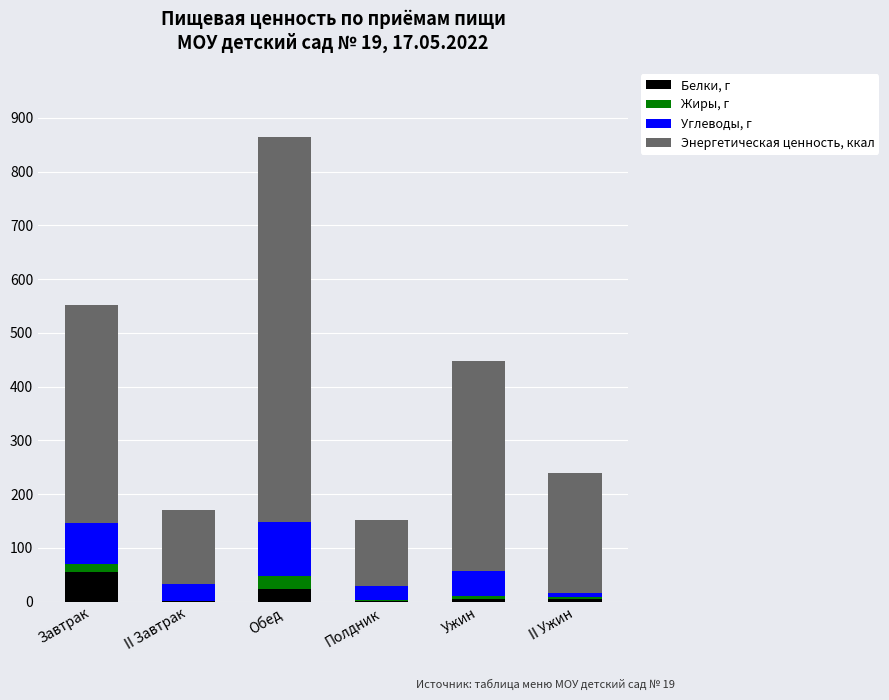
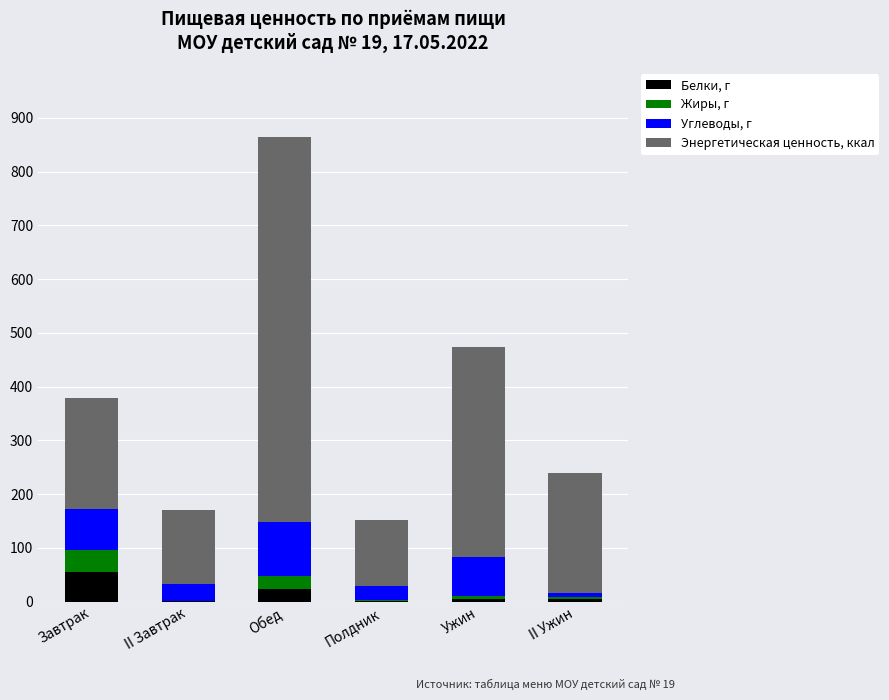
Жиры, г, Завтрак: 10 -> 40
Энергетическая ценность, ккал, Завтрак: 400 -> 210
Углеводы, г, Ужин: 50 -> 70
